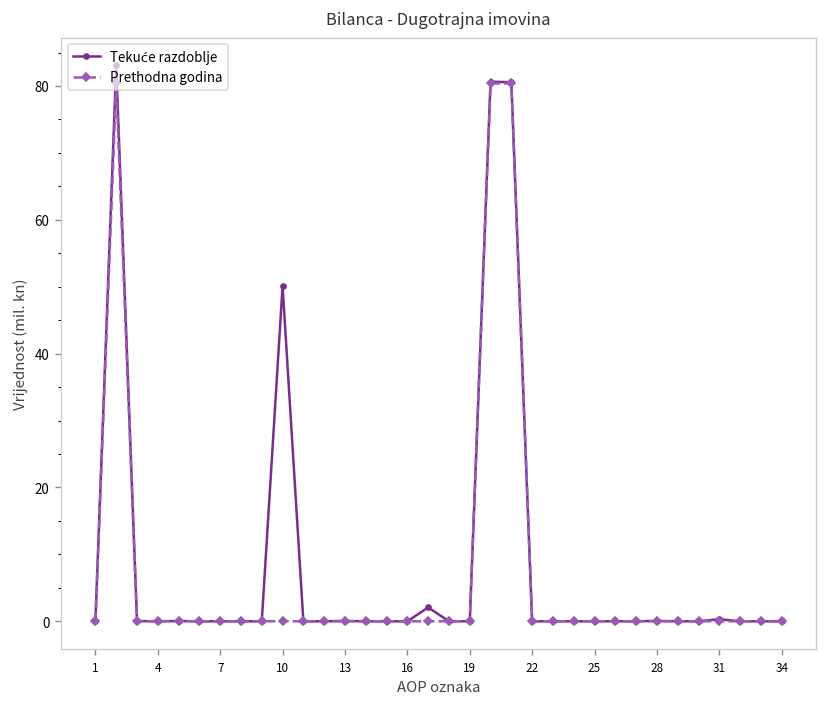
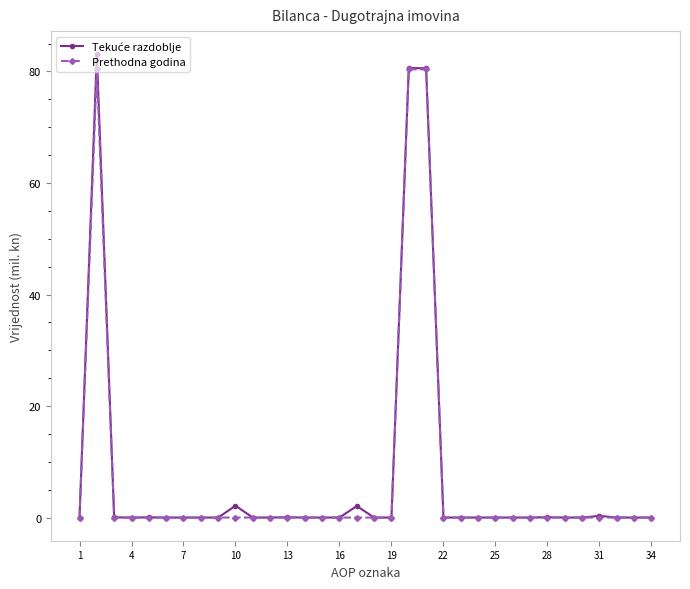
Tekuće razdoblje, 10: 50 -> 2
